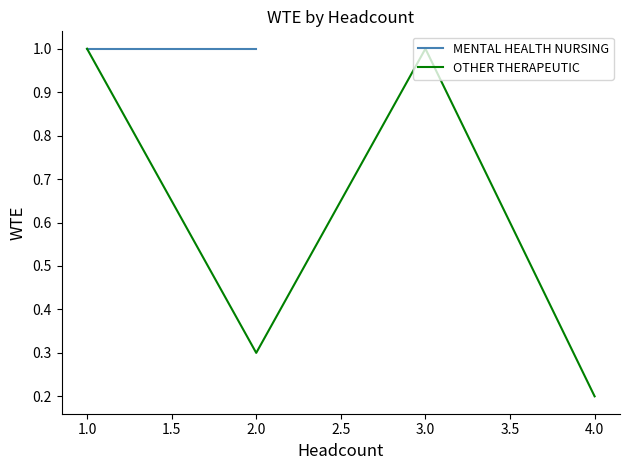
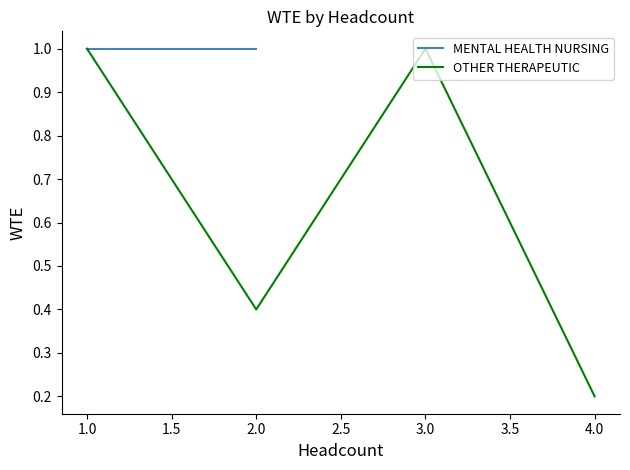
OTHER THERAPEUTIC, 2.0: 0.3 -> 0.4
